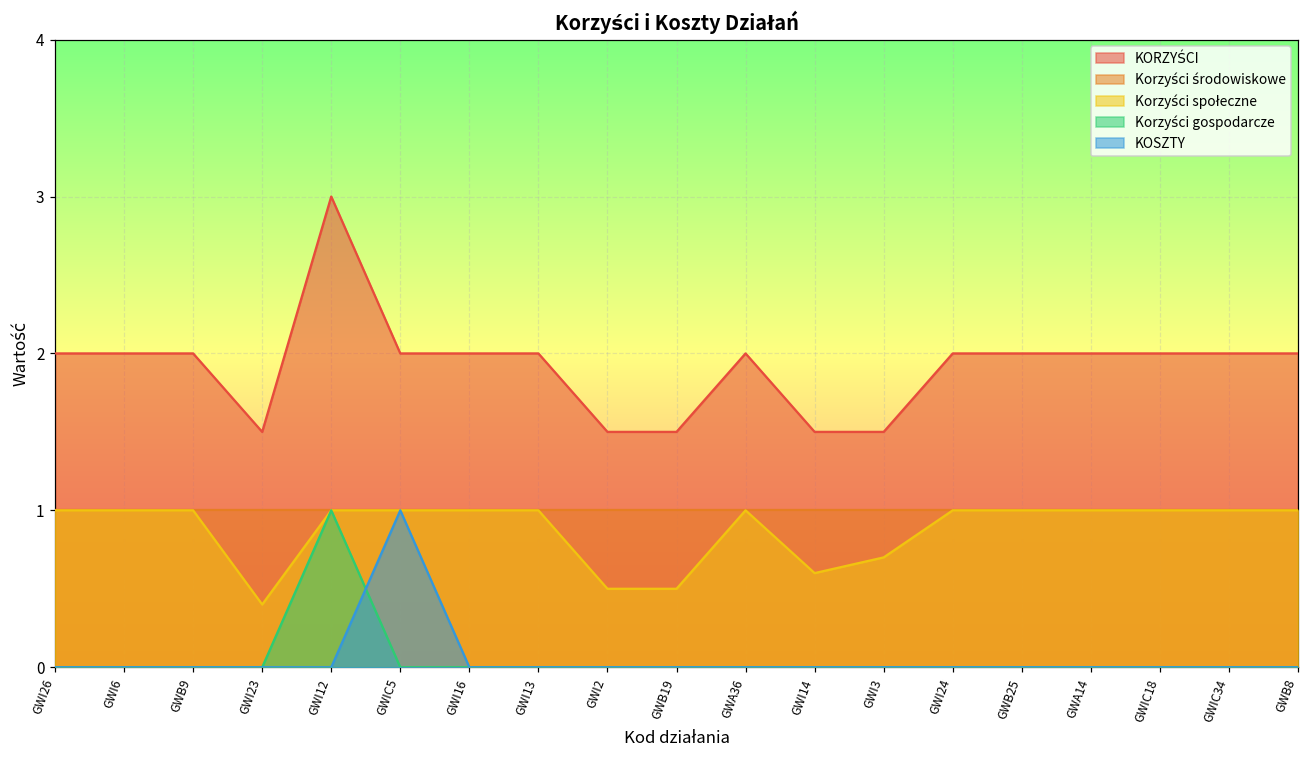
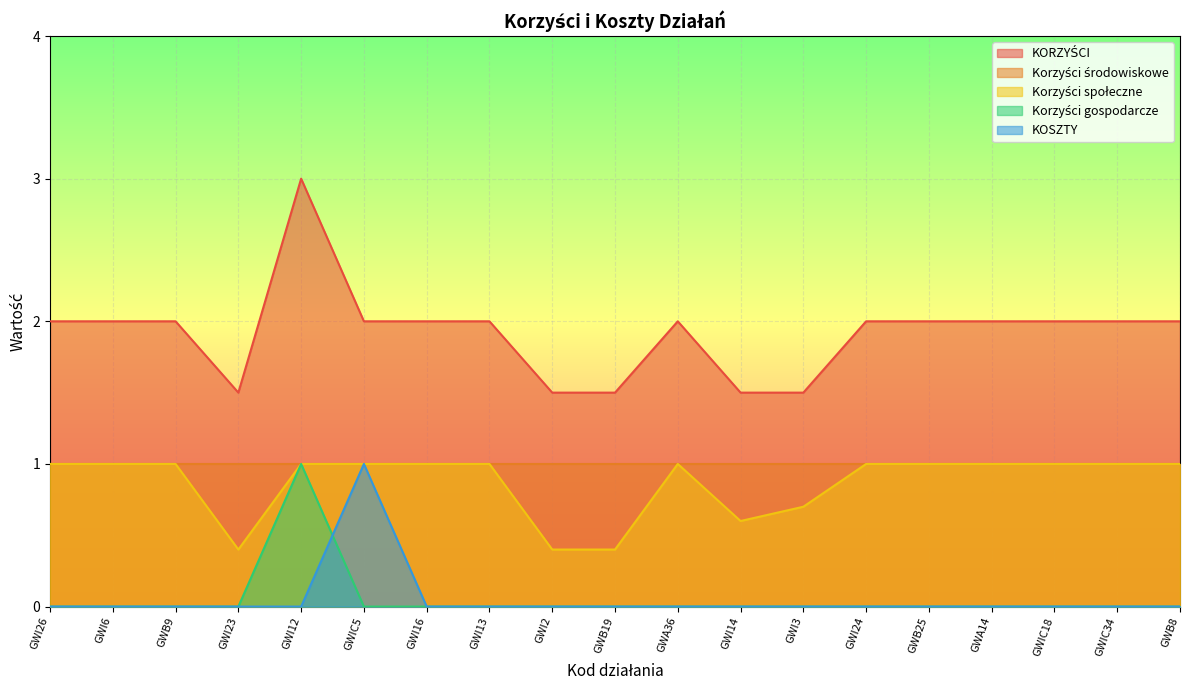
Korzyści społeczne, GWI2: 0.5 -> 0.4
Korzyści społeczne, GWB19: 0.5 -> 0.4
